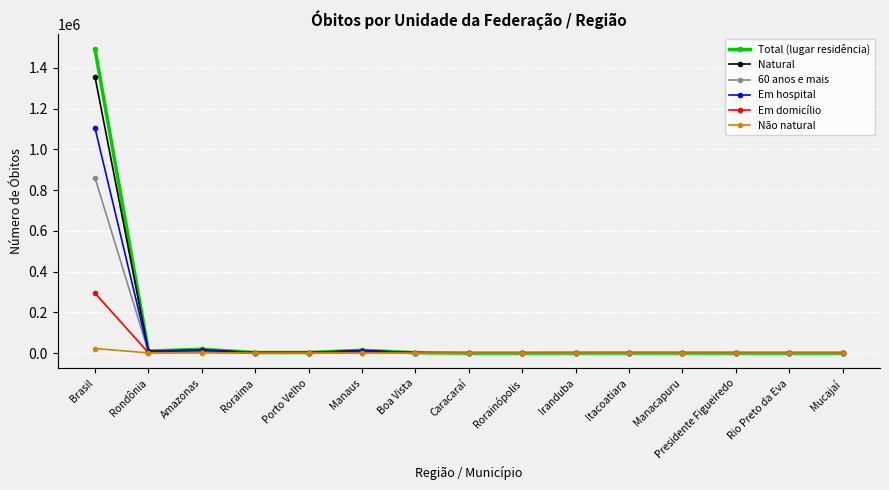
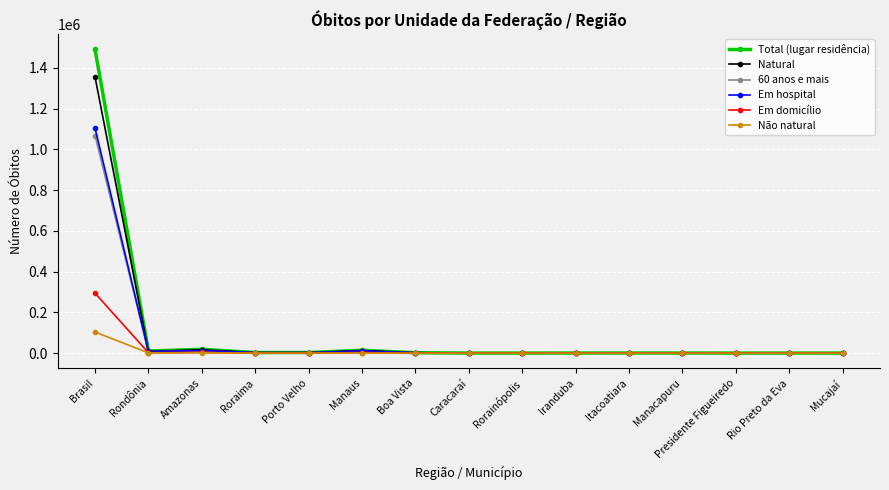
60 anos e mais, Brasil: 860000 -> 1070000
Não natural, Brasil: 20000 -> 100000
